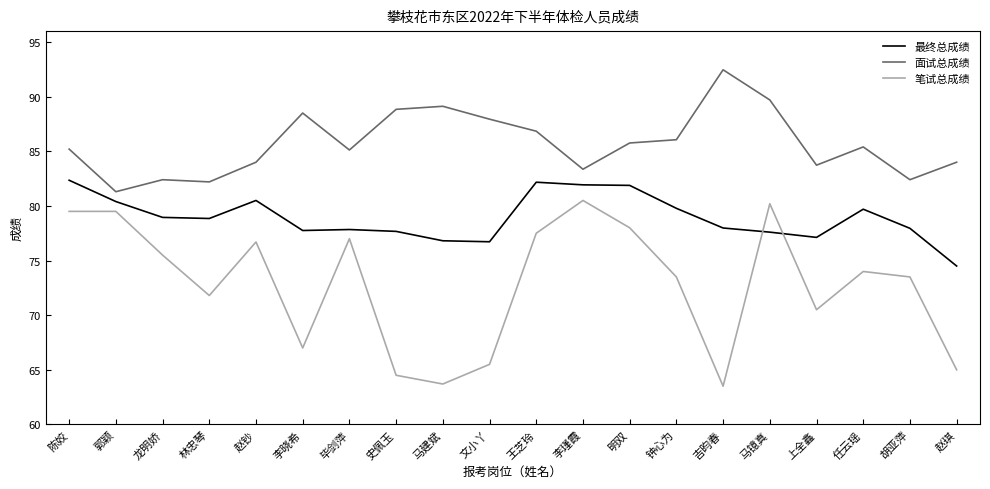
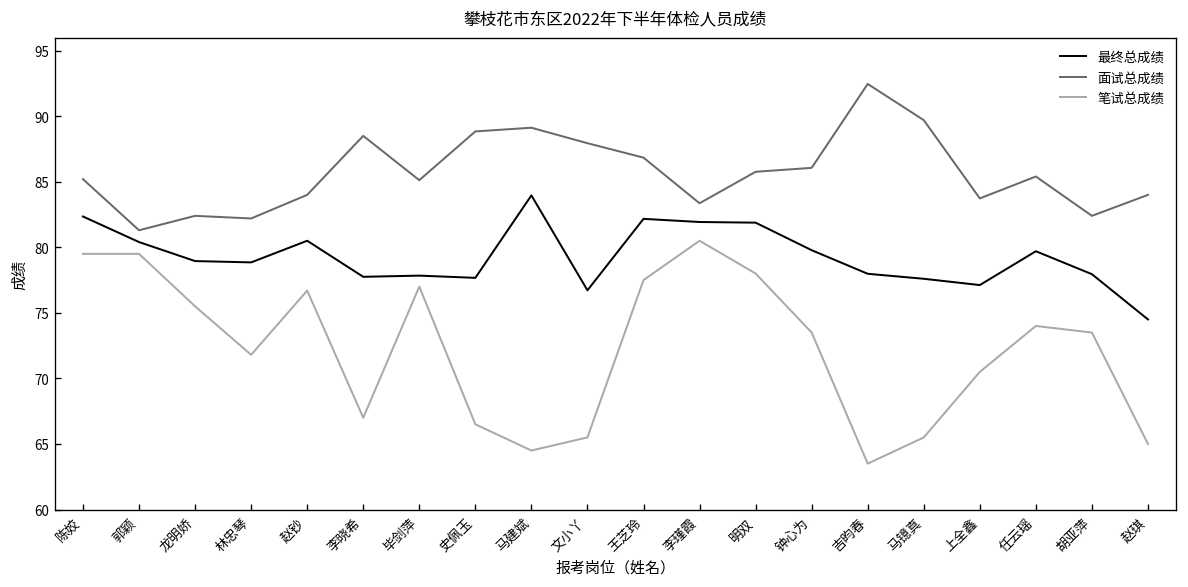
笔试总成绩, 史佩玉: 64.5 -> 66.5
最终总成绩, 马建斌: 76.8 -> 84.0
笔试总成绩, 马建斌: 63.7 -> 64.5
笔试总成绩, 马镱真: 80.2 -> 65.5
